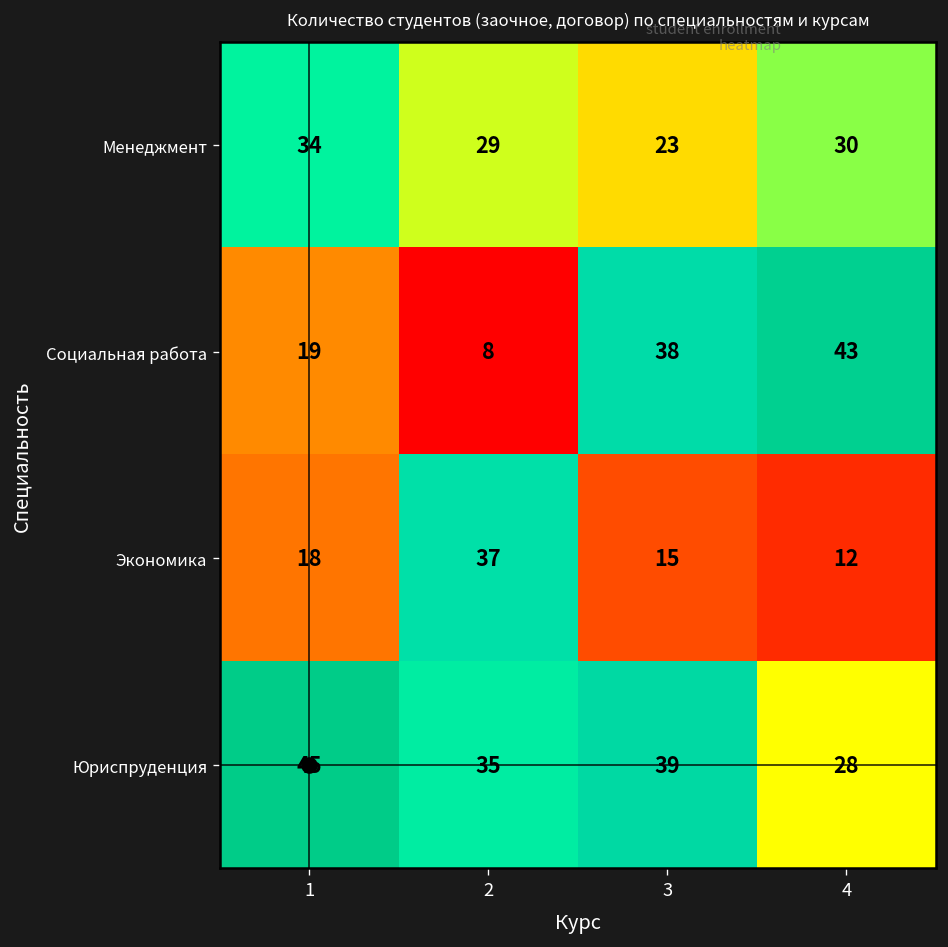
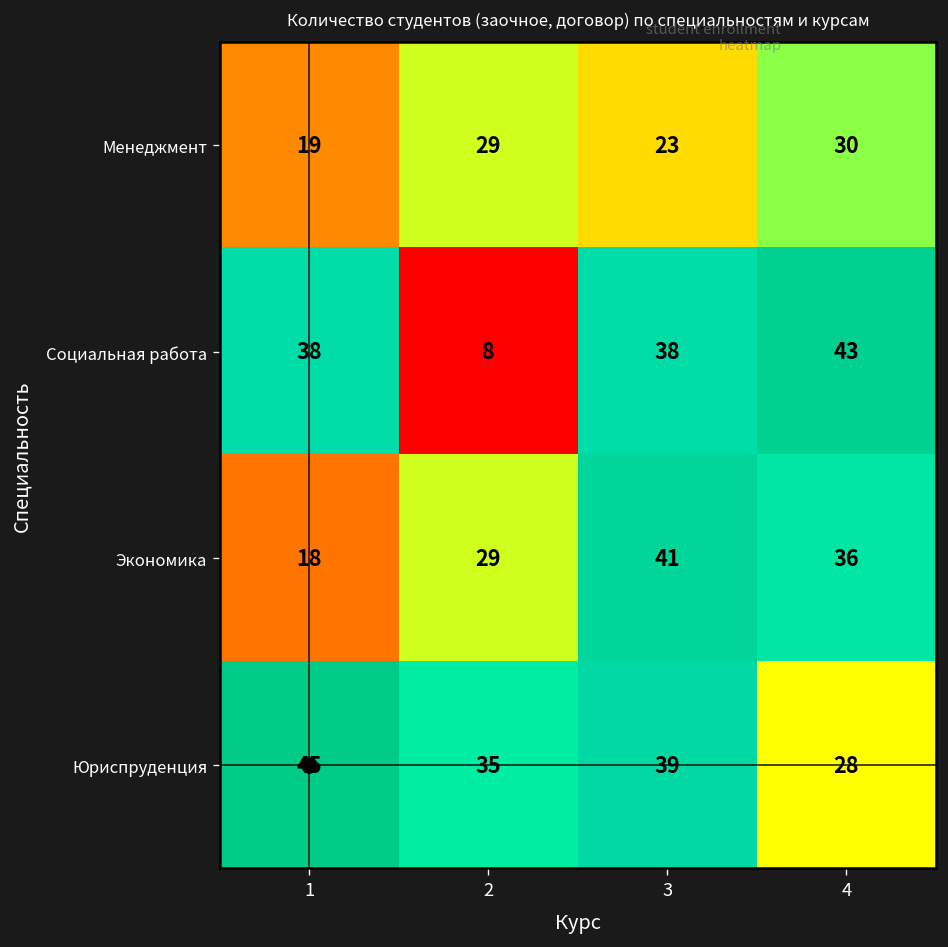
Менеджмент, 1: 34 -> 19
Социальная работа, 1: 19 -> 38
Экономика, 2: 37 -> 29
Экономика, 3: 15 -> 41
Экономика, 4: 12 -> 36
